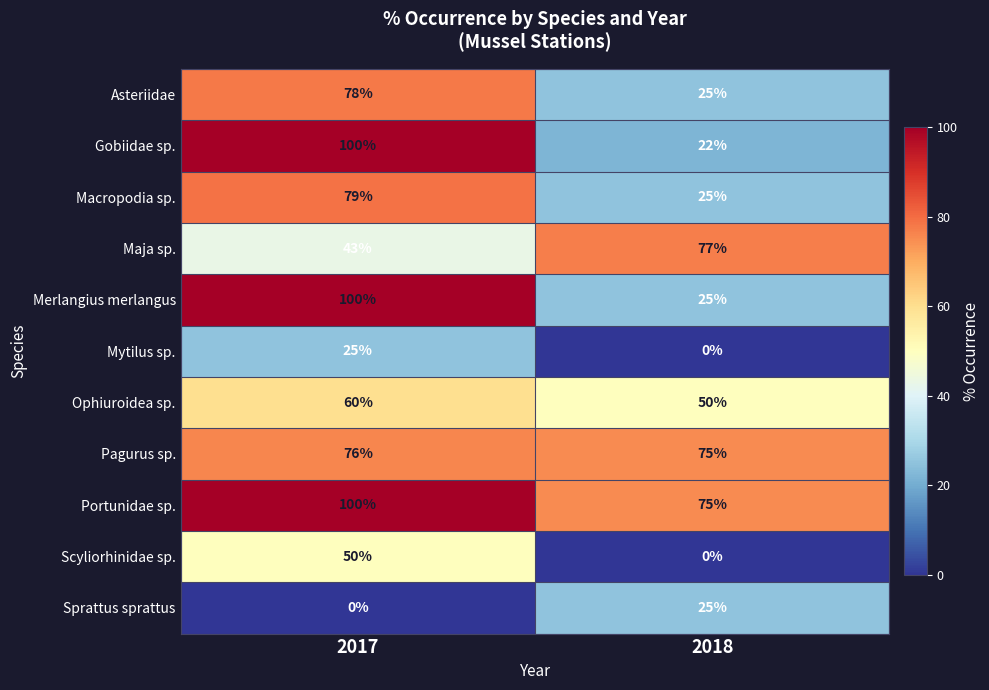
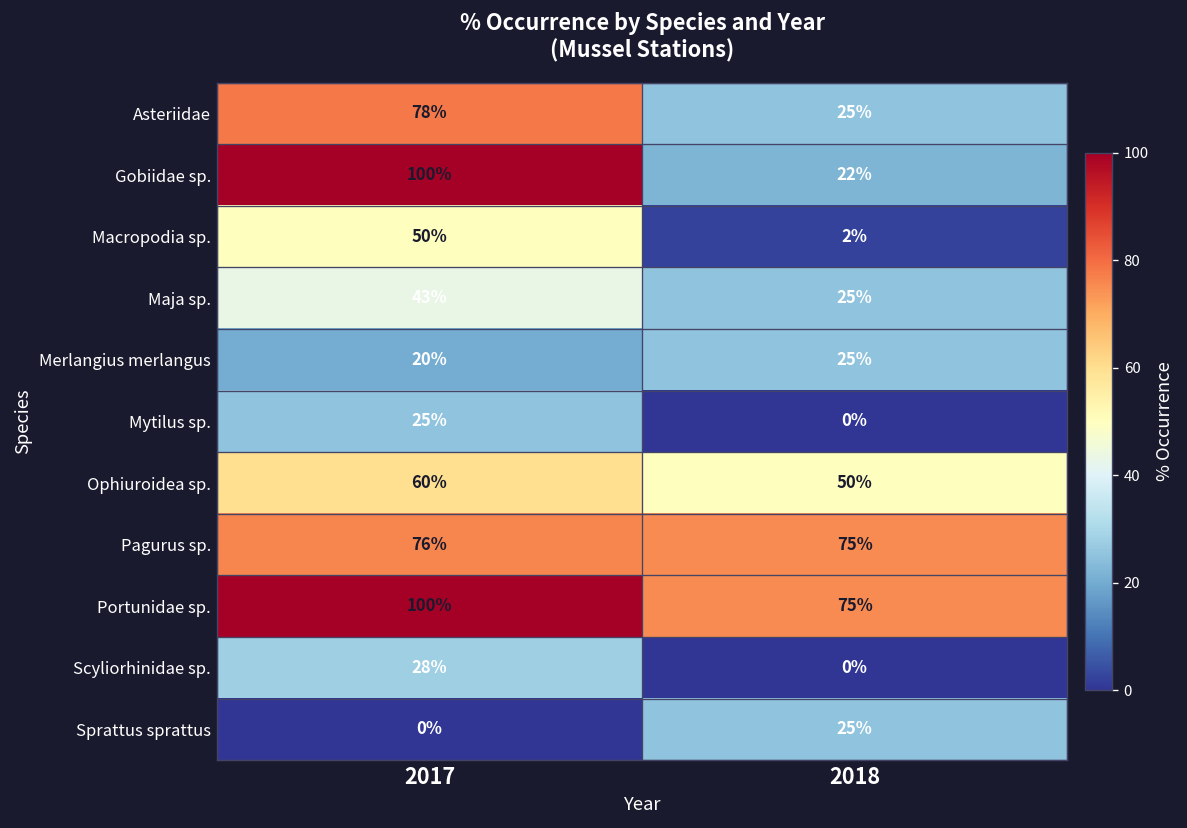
Macropodia sp., 2017: 79% -> 50%
Macropodia sp., 2018: 25% -> 2%
Maja sp., 2018: 77% -> 25%
Merlangius merlangus, 2017: 100% -> 20%
Scyliorhinidae sp., 2017: 50% -> 28%
